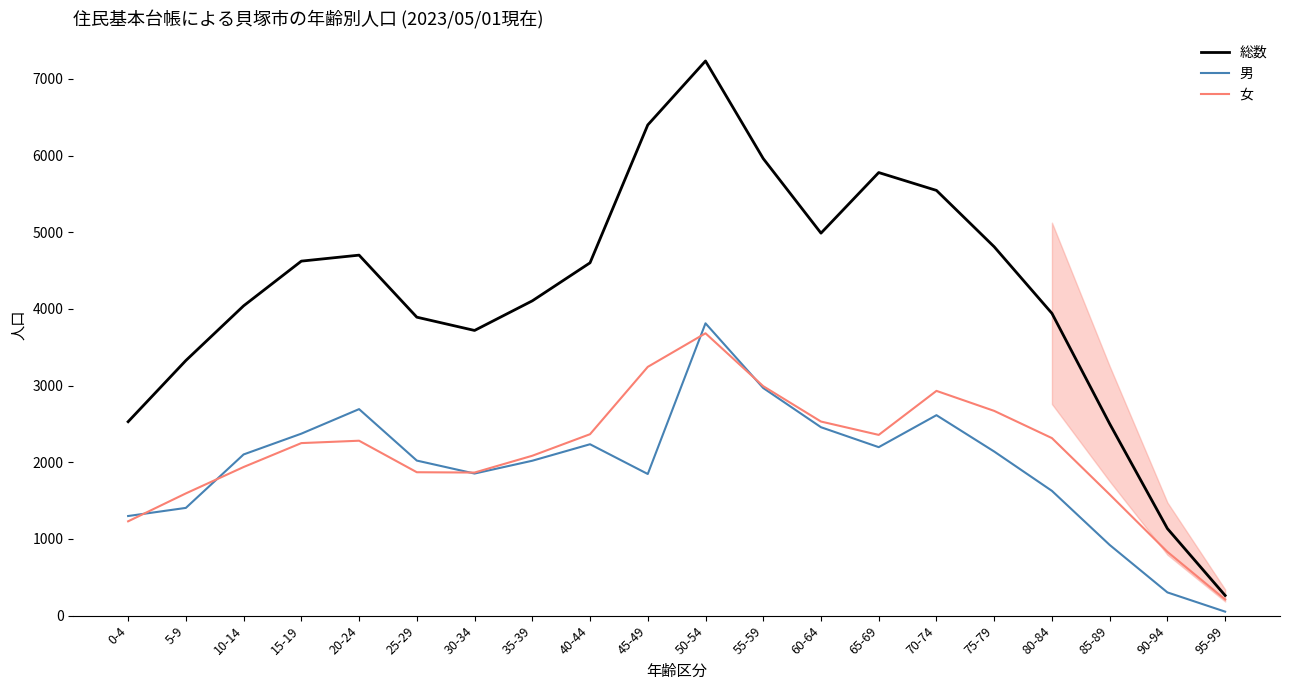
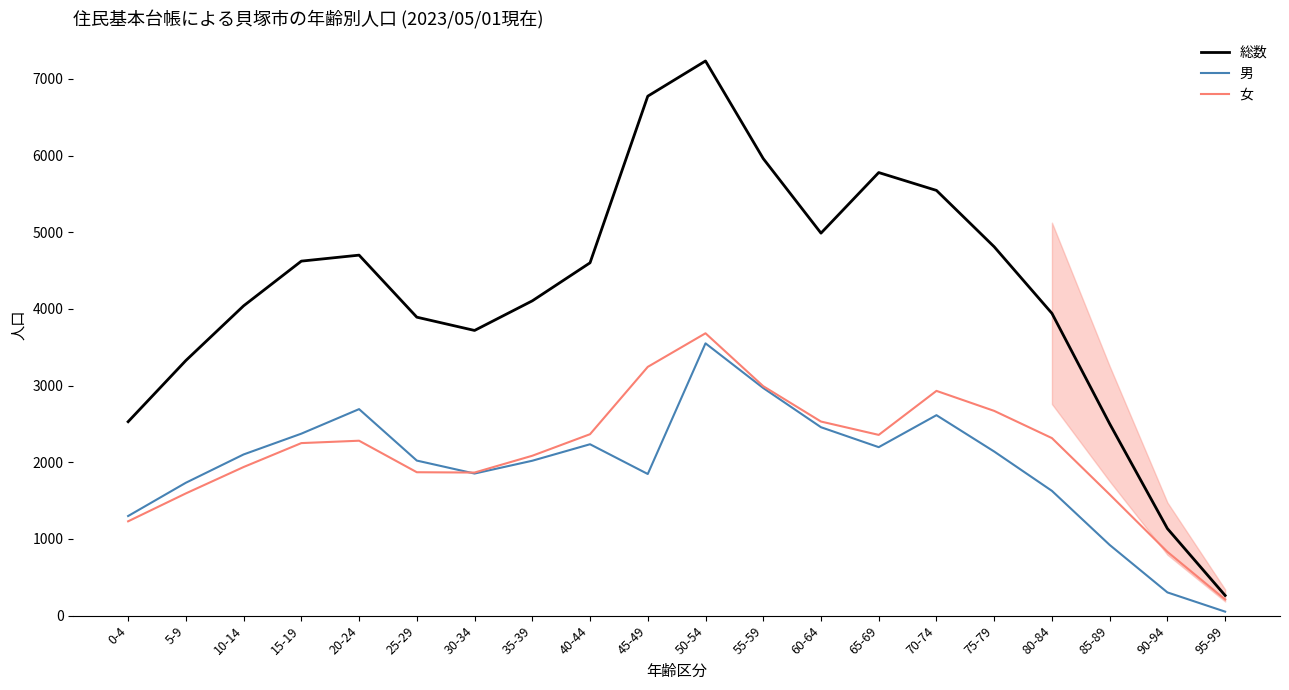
男, 5-9: 1400 -> 1700
総数, 45-49: 6400 -> 6800
男, 50-54: 3800 -> 3600
